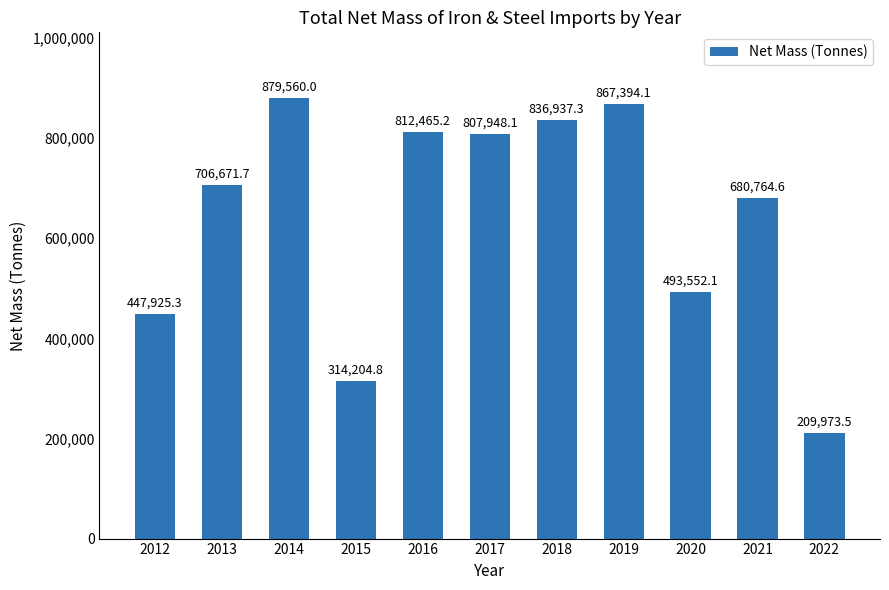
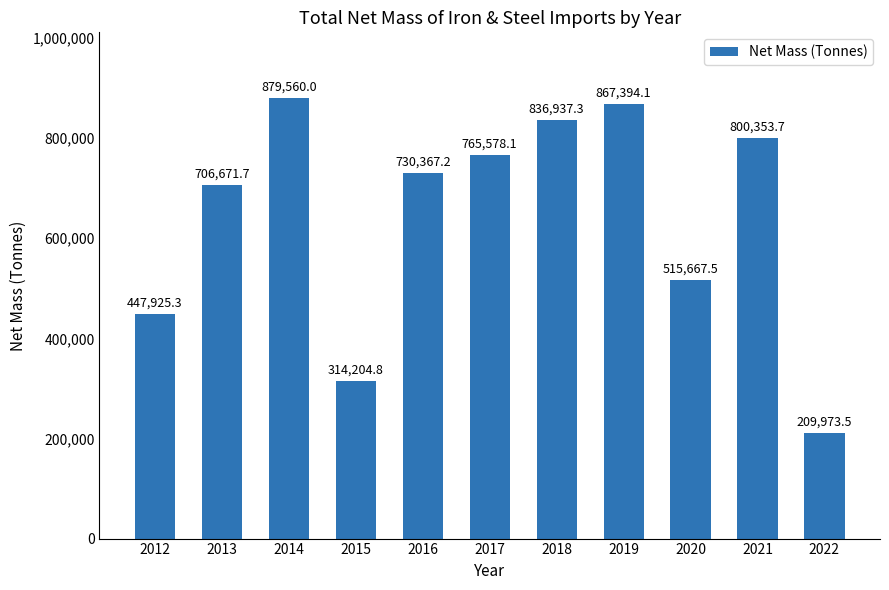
2016: 812,465.2 -> 730,367.2
2017: 807,948.1 -> 765,578.1
2020: 493,552.1 -> 515,667.5
2021: 680,764.6 -> 800,353.7
